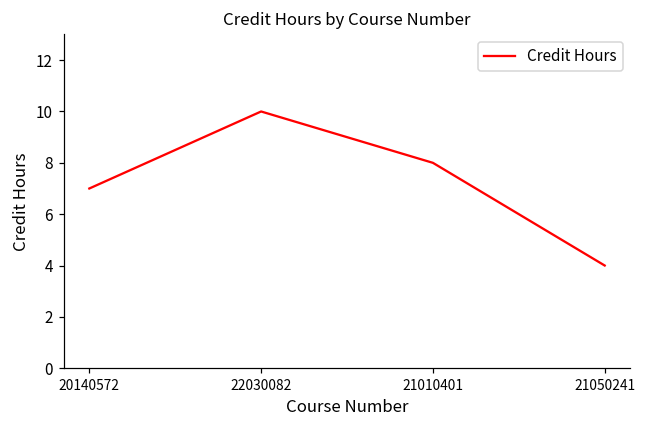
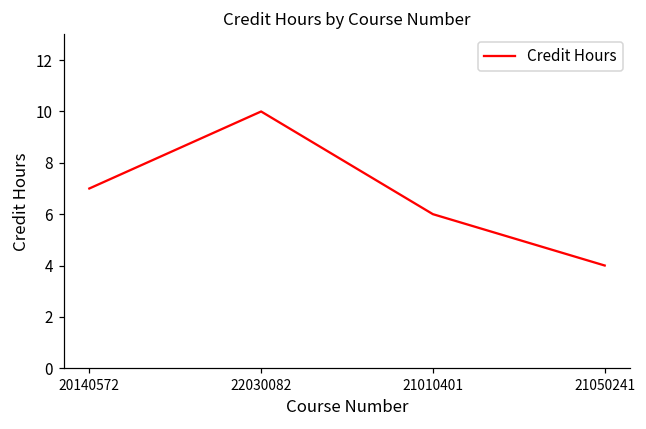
21010401: 8 -> 6
